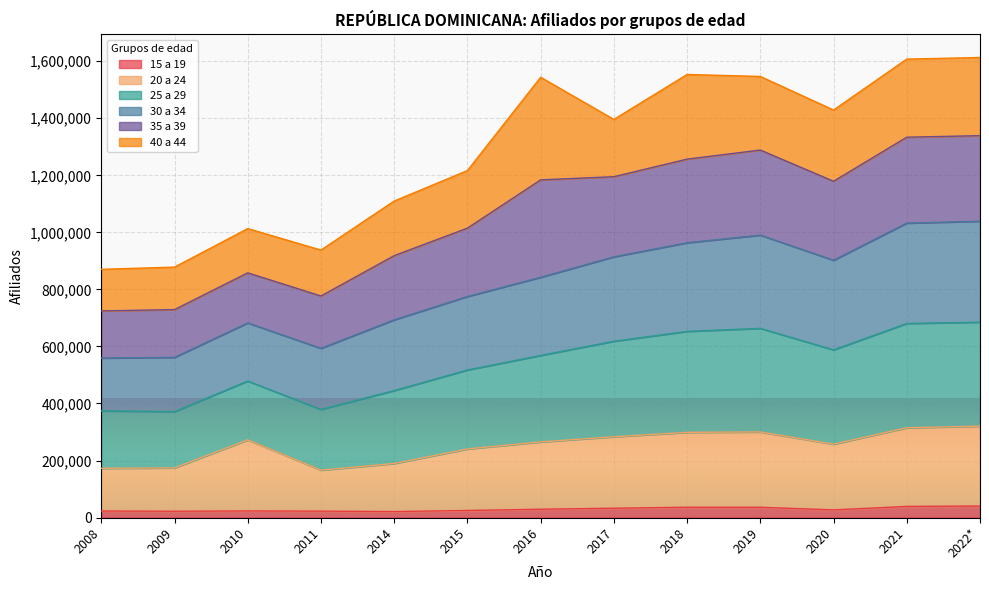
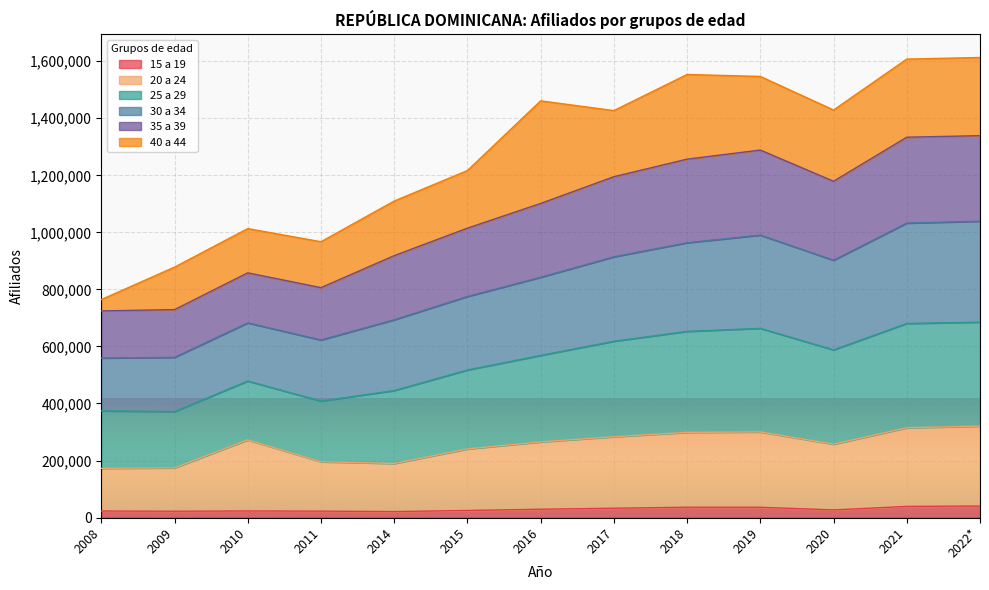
40 a 44, 2008: 150,000 -> 40,000
20 a 24, 2011: 140,000 -> 170,000
35 a 39, 2016: 340,000 -> 260,000
40 a 44, 2017: 200,000 -> 230,000
